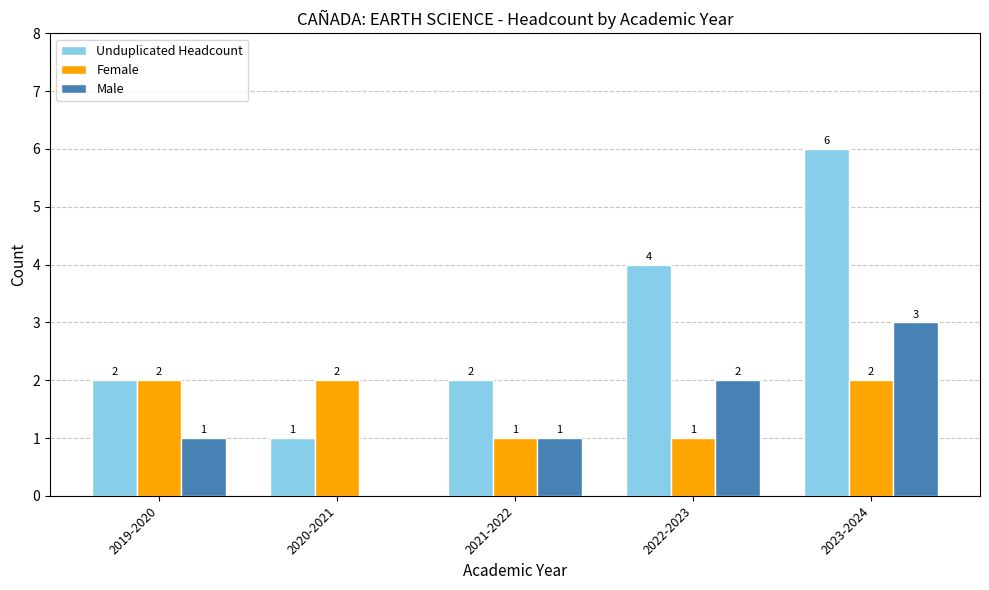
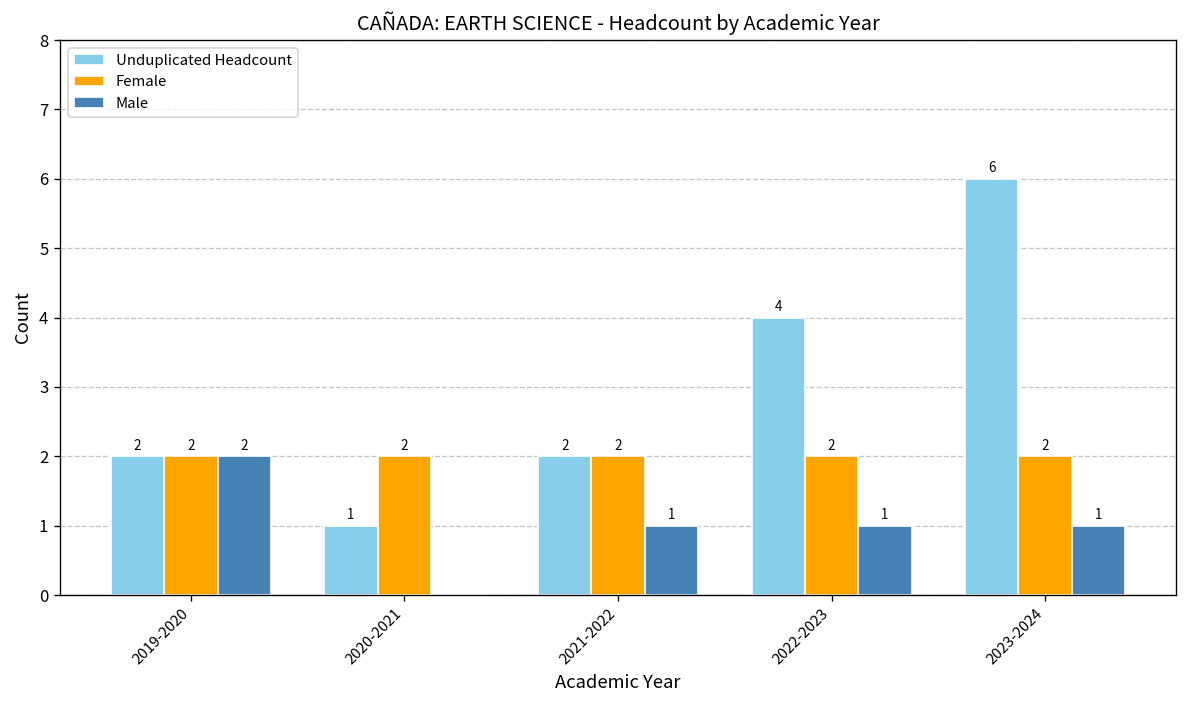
Male, 2019-2020: 1 -> 2
Female, 2021-2022: 1 -> 2
Female, 2022-2023: 1 -> 2
Male, 2022-2023: 2 -> 1
Male, 2023-2024: 3 -> 1
